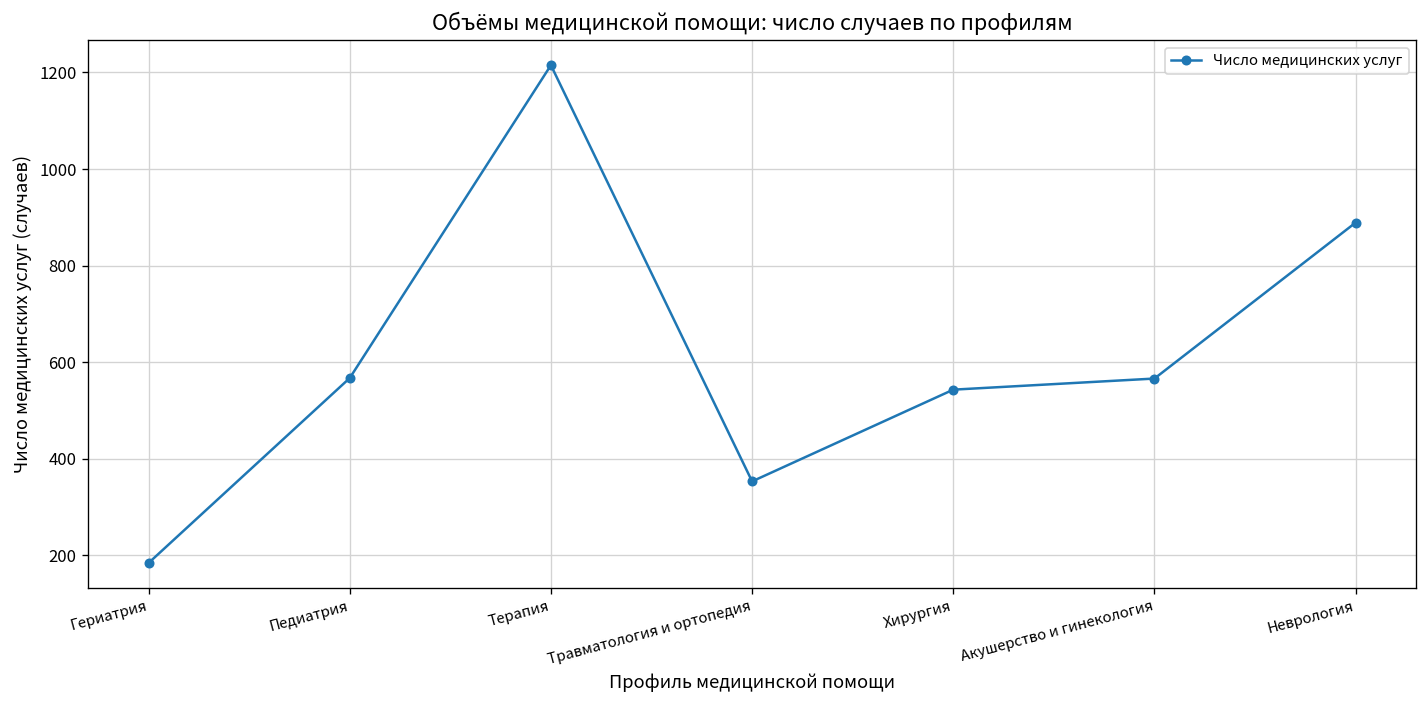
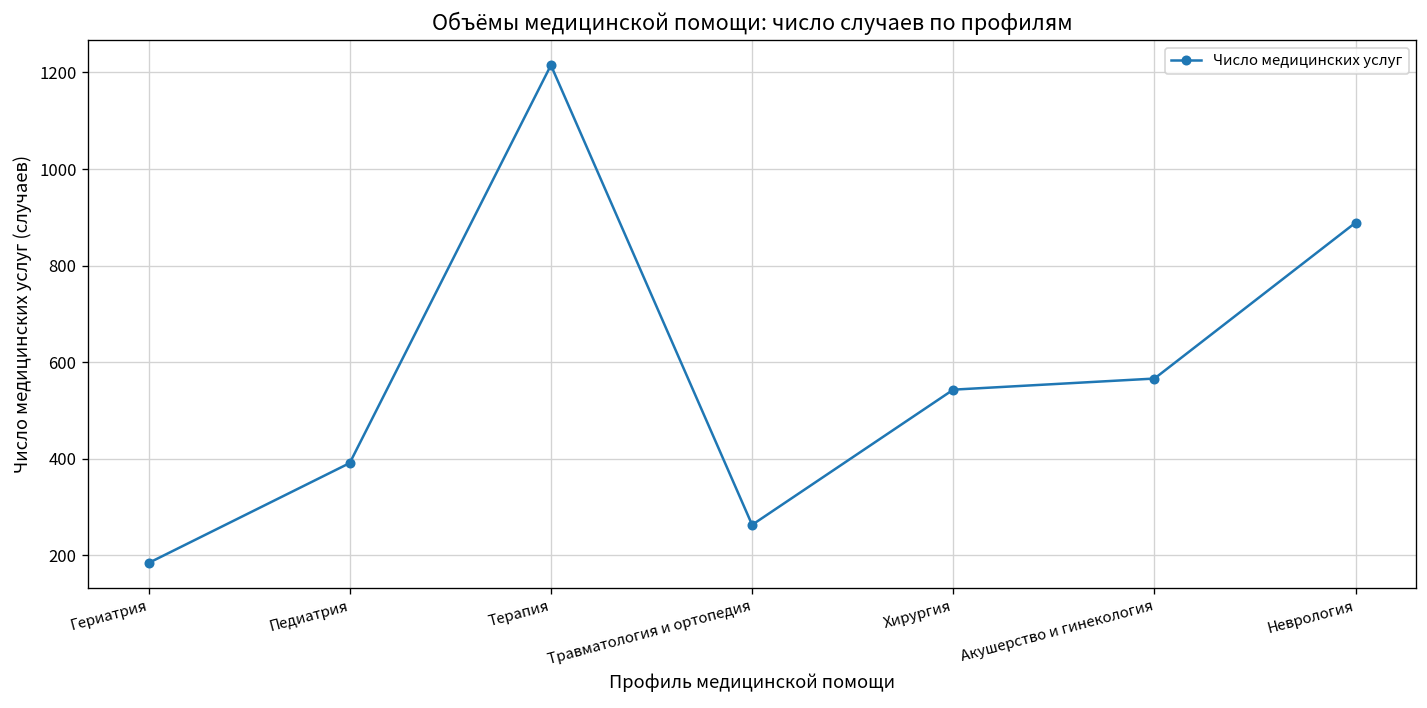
Педиатрия: 570 -> 390
Травматология и ортопедия: 350 -> 260
